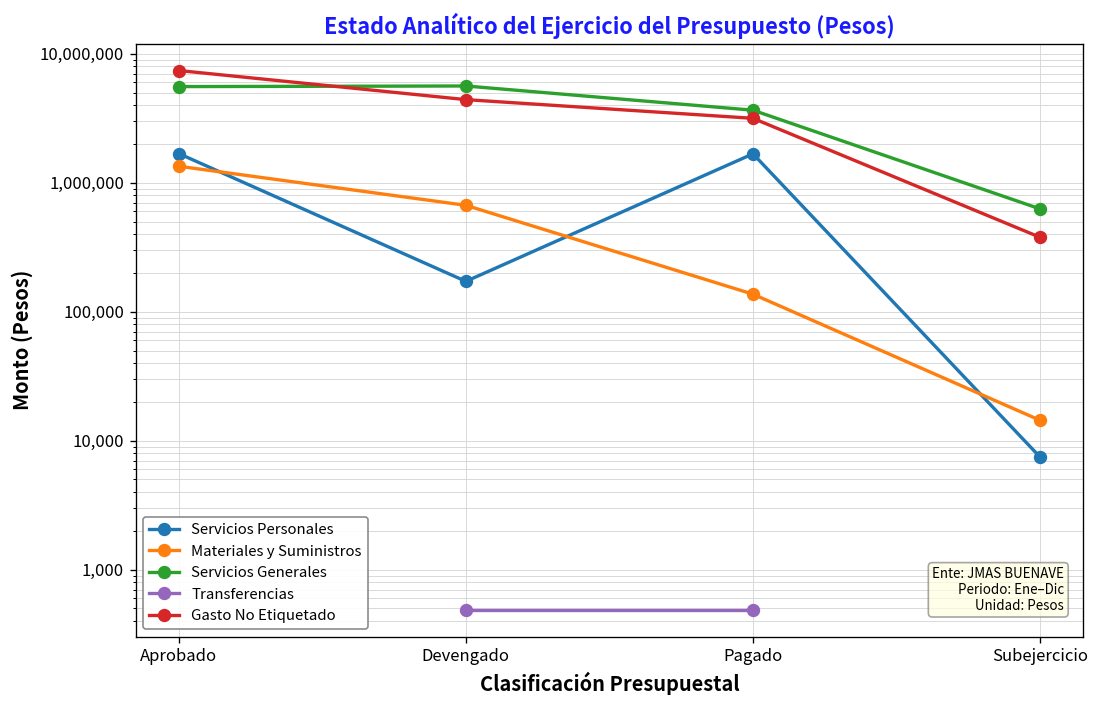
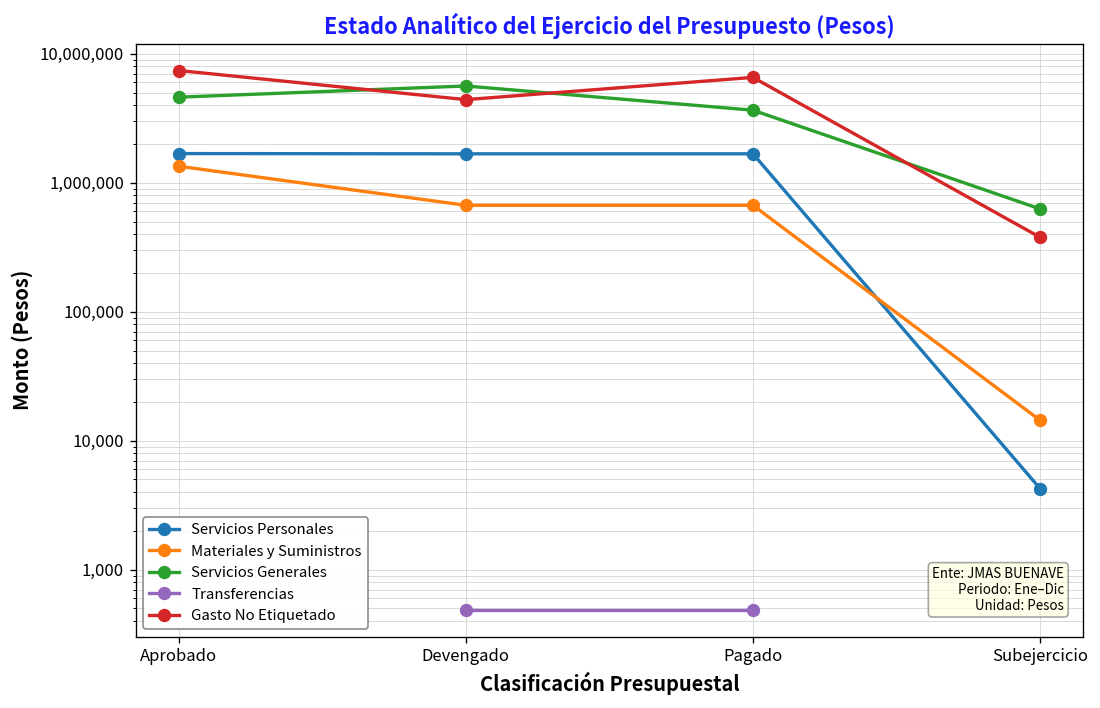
Servicios Generales, Aprobado: 6,000,000 -> 4,600,000
Servicios Personales, Devengado: 170,000 -> 1,700,000
Materiales y Suministros, Pagado: 140,000 -> 700,000
Gasto No Etiquetado, Pagado: 3,200,000 -> 7,000,000
Servicios Personales, Subejercicio: 7,000 -> 4,200
